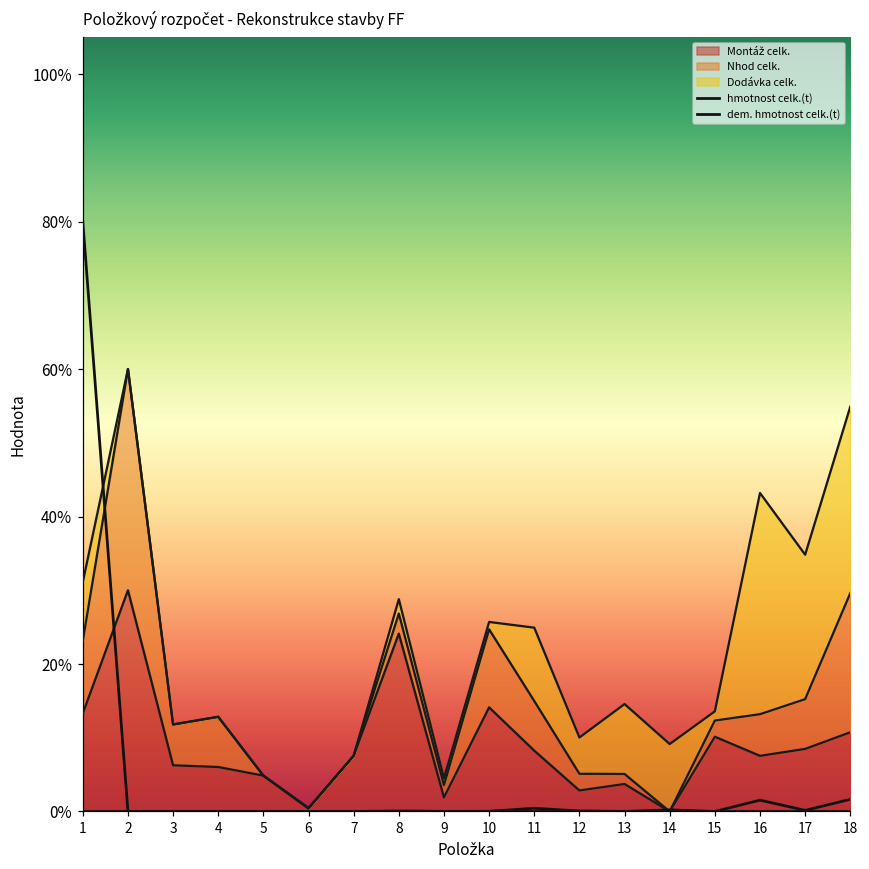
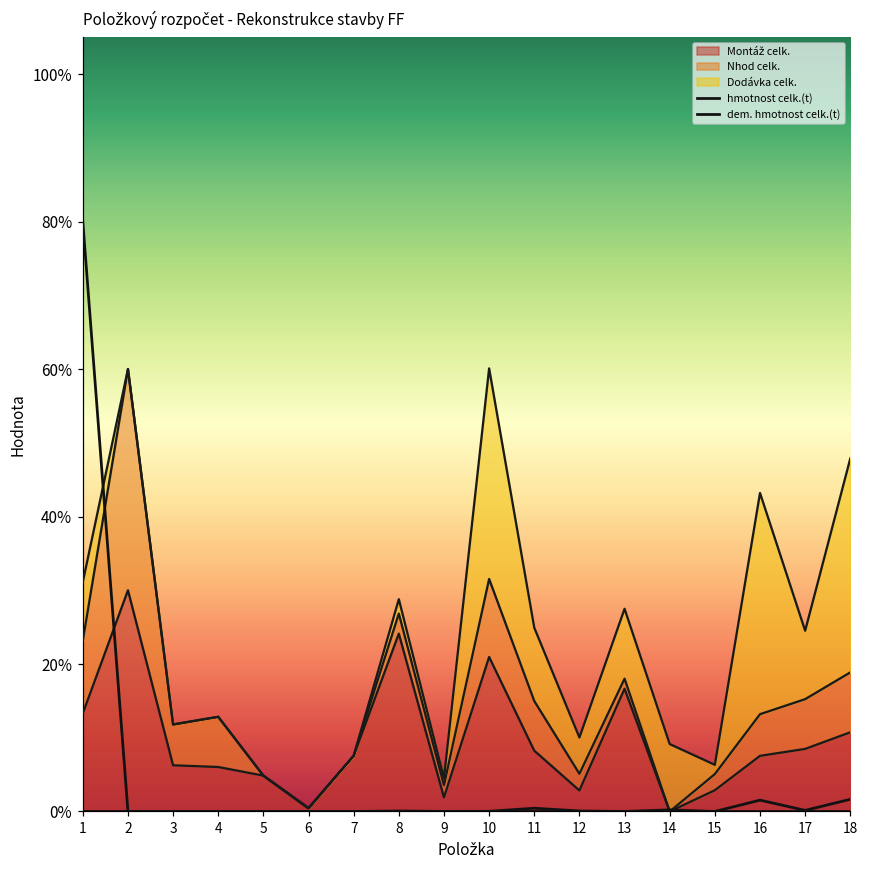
Montáž celk., 10: 14% -> 21%
Dodávka celk., 10: 1% -> 29%
Montáž celk., 13: 4% -> 17%
Montáž celk., 15: 10% -> 3%
Dodávka celk., 17: 20% -> 9%
Nhod celk., 18: 19% -> 8%
Dodávka celk., 18: 25% -> 29%
